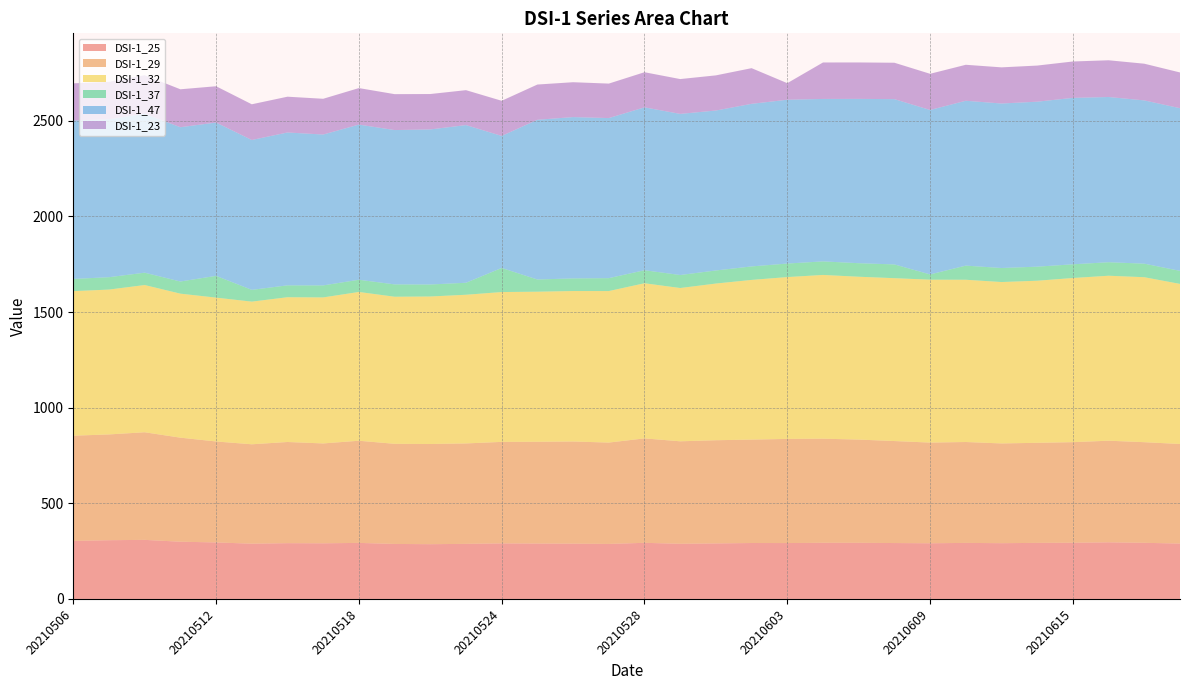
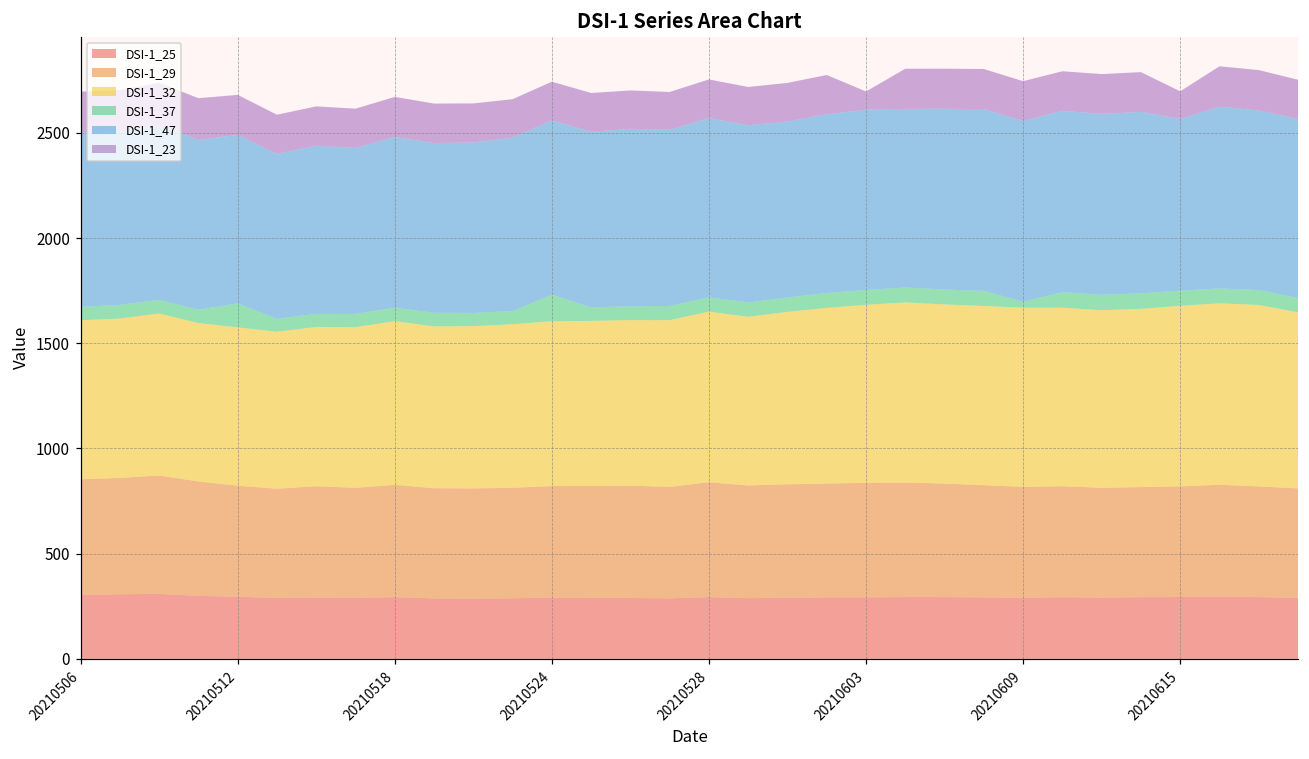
DSI-1_47, 20210524: 690 -> 830
DSI-1_47, 20210615: 870 -> 820
DSI-1_23, 20210615: 190 -> 130
